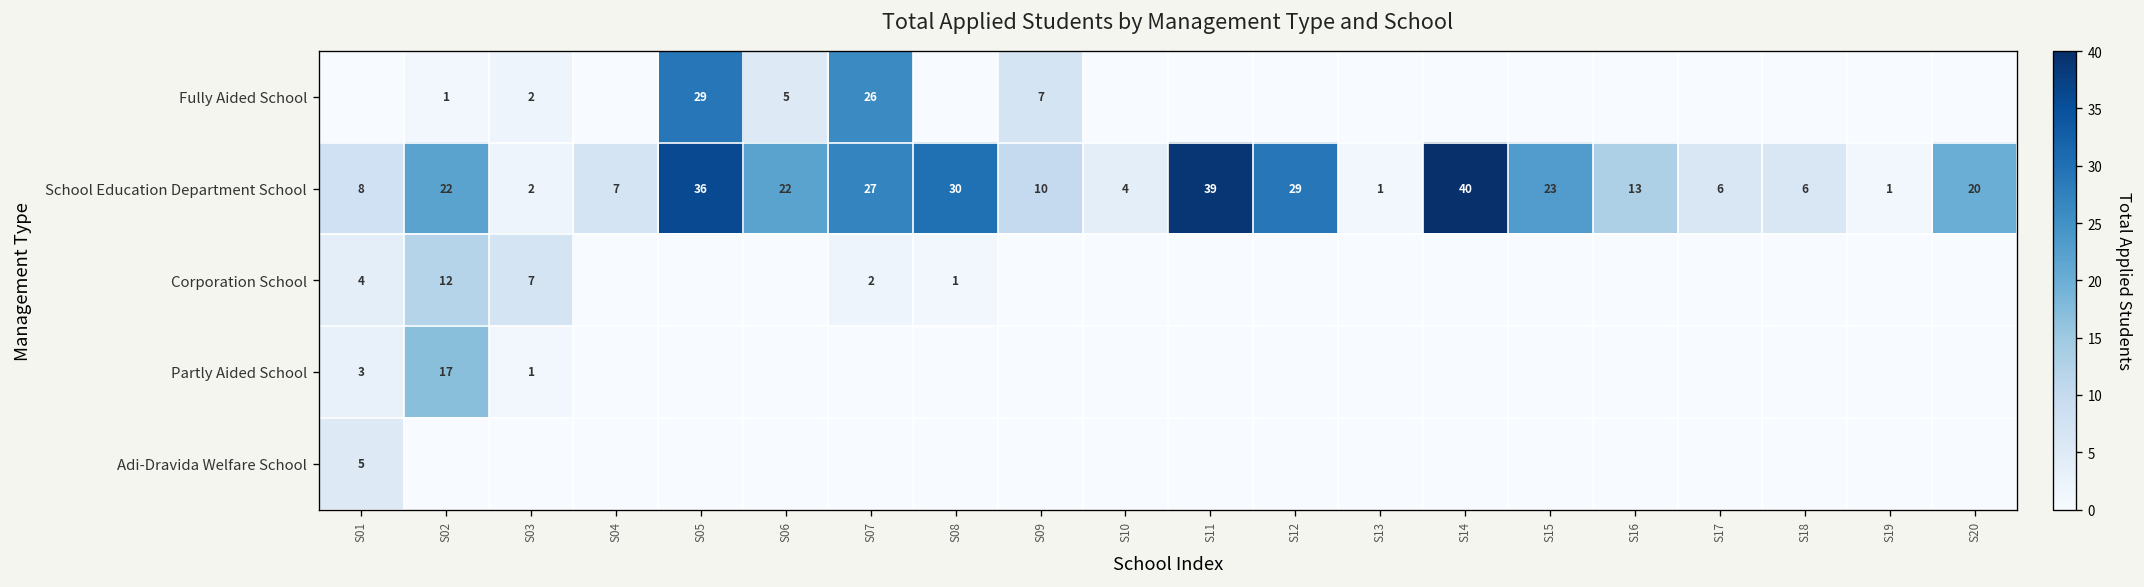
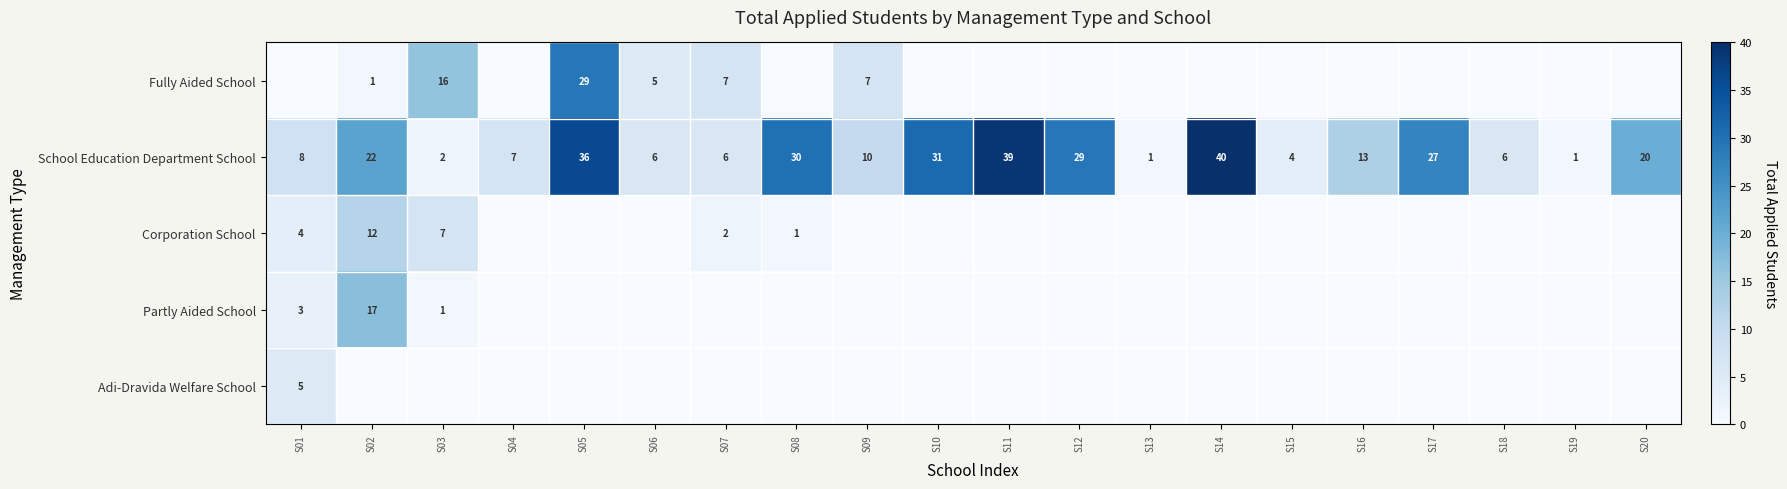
Fully Aided School, S03: 2 -> 16
Fully Aided School, S07: 26 -> 7
School Education Department School, S06: 22 -> 6
School Education Department School, S07: 27 -> 6
School Education Department School, S10: 4 -> 31
School Education Department School, S15: 23 -> 4
School Education Department School, S17: 6 -> 27
